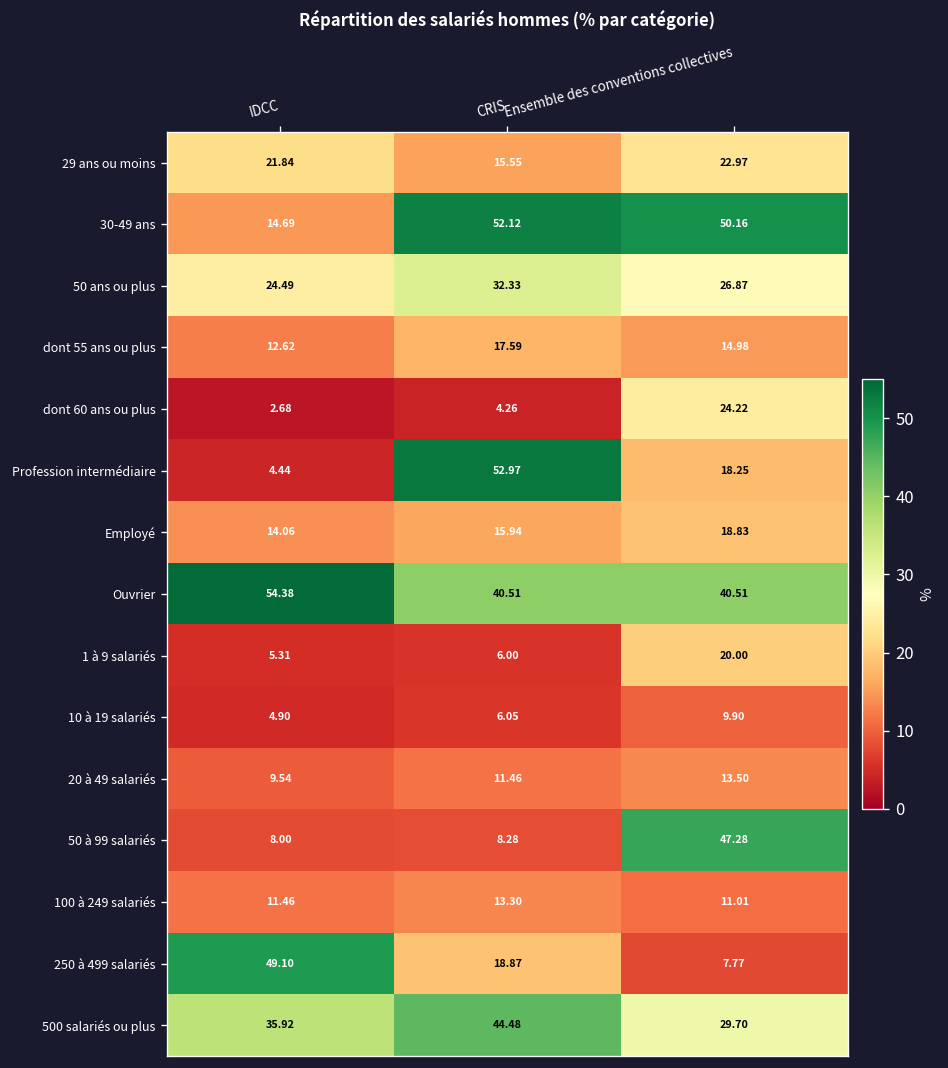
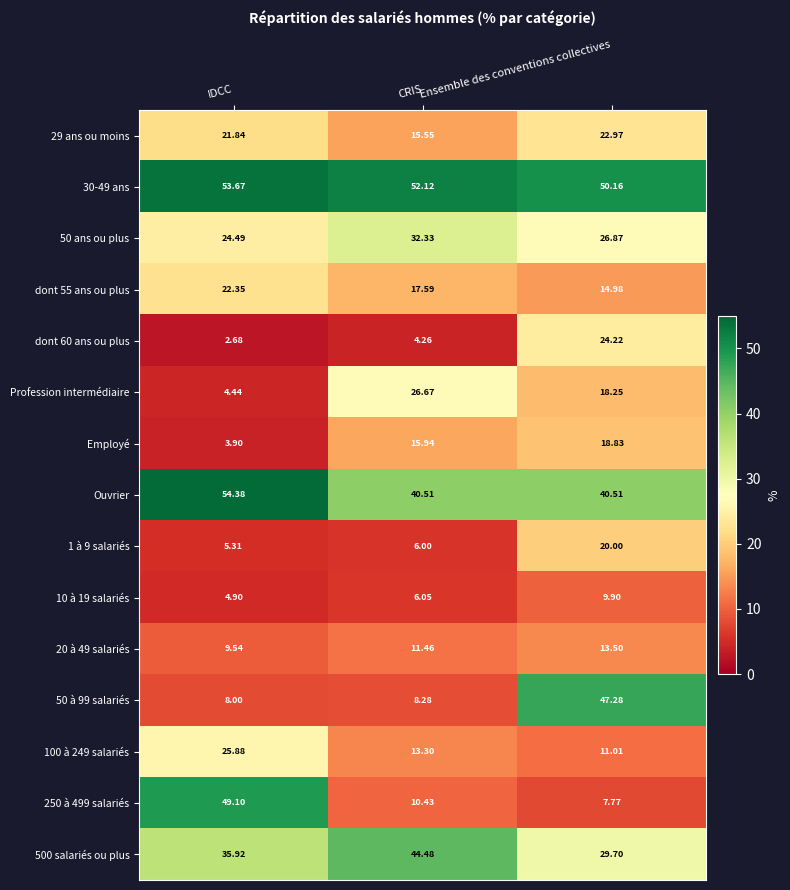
30-49 ans, IDCC: 14.69 -> 53.67
dont 55 ans ou plus, IDCC: 12.62 -> 22.35
Profession intermédiaire, CRIS: 52.97 -> 26.67
Employé, IDCC: 14.06 -> 3.90
100 à 249 salariés, IDCC: 11.46 -> 25.88
250 à 499 salariés, CRIS: 18.87 -> 10.43
